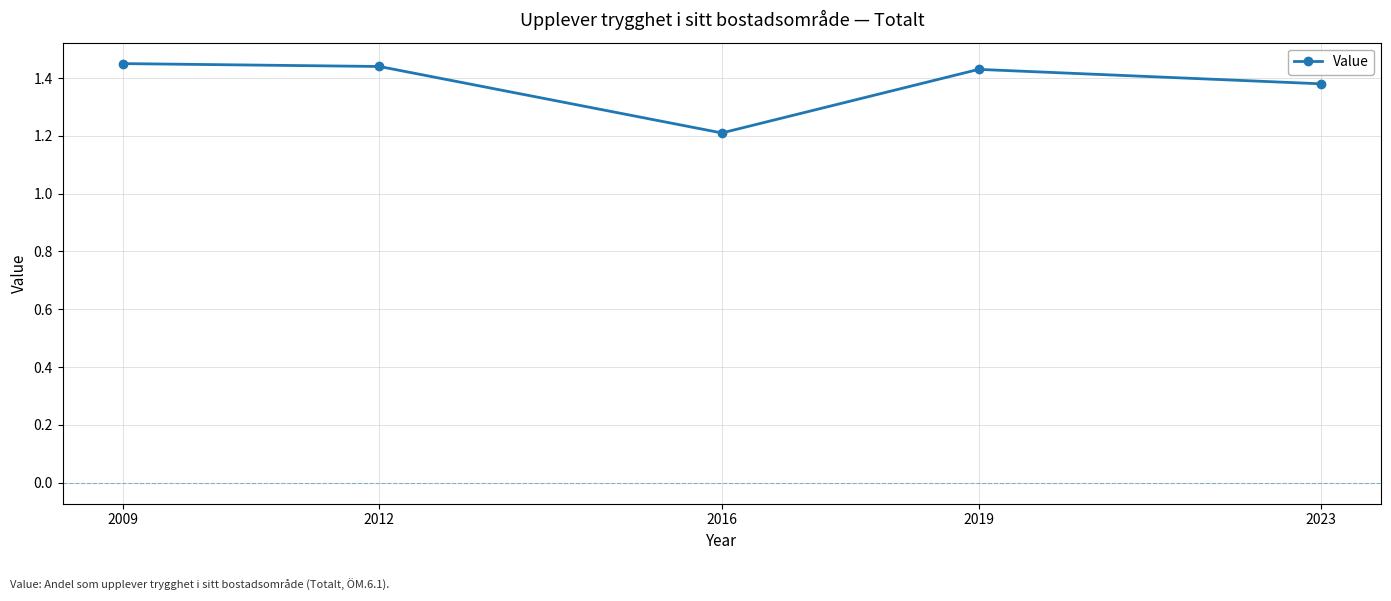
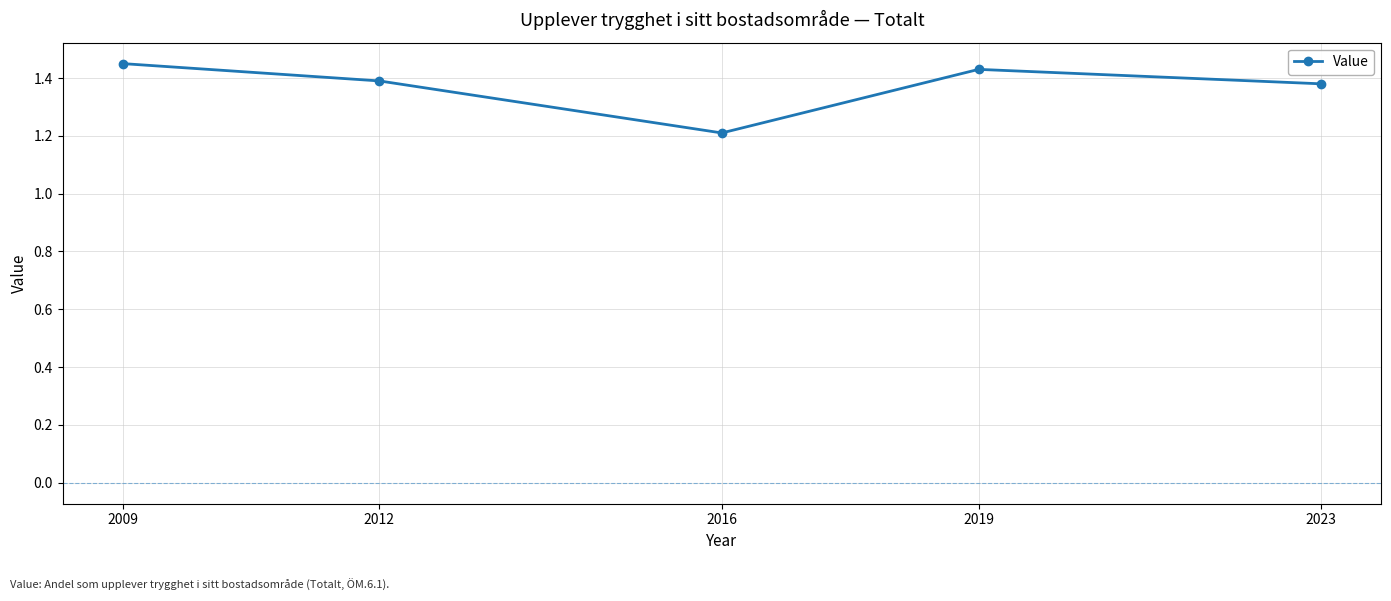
2012: 1.44 -> 1.39
